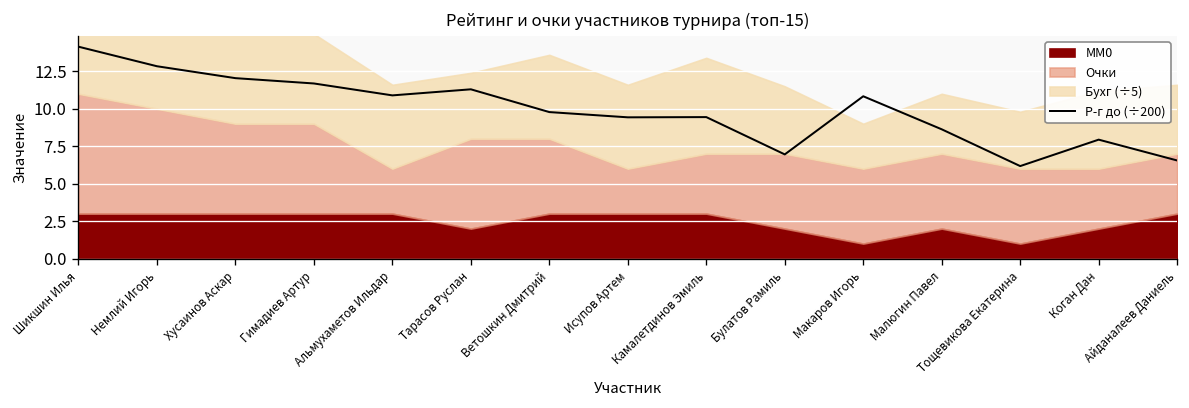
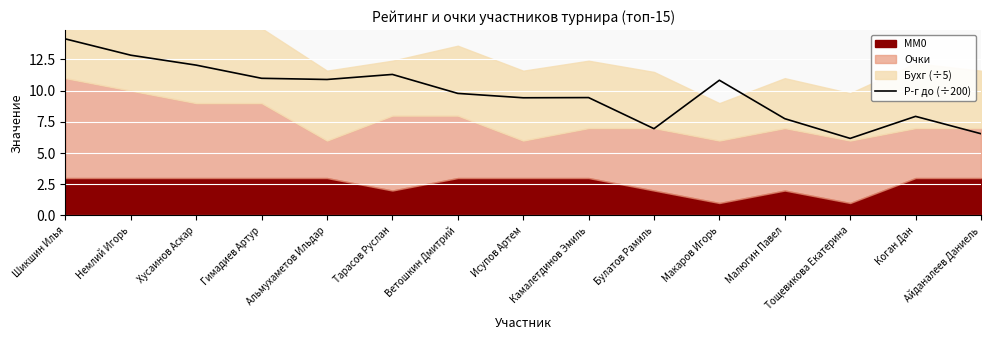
Р-г до (÷200), Гимадиев Артур: 11.7 -> 11.0
Бухг (÷5), Камалетдинов Эмиль: 6.4 -> 5.4
Р-г до (÷200), Малюгин Павел: 8.6 -> 7.8
MM0, Коган Дан: 2 -> 3
